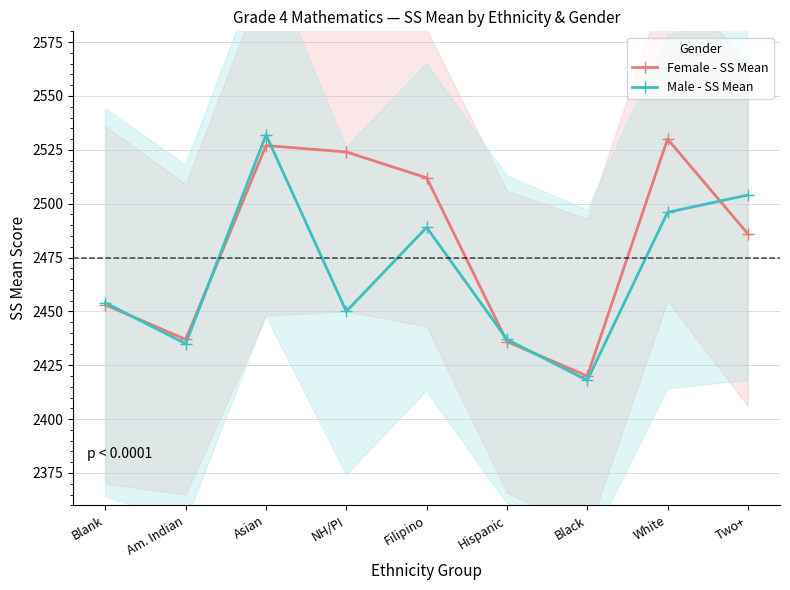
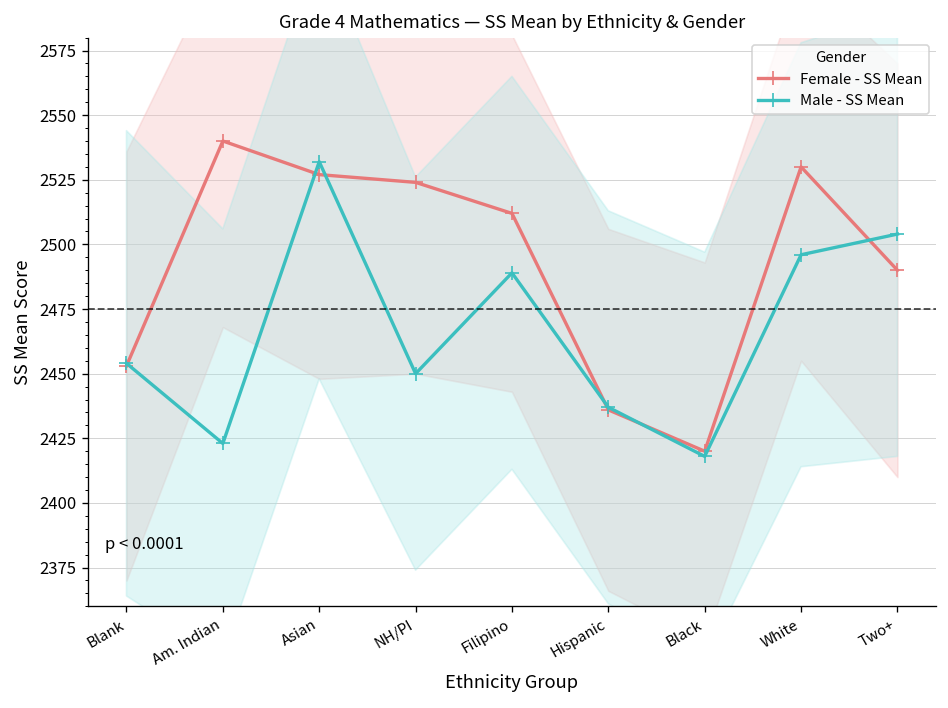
Female - SS Mean, Am. Indian: 2437 -> 2540
Male - SS Mean, Am. Indian: 2435 -> 2423
Female - SS Mean, Two+: 2486 -> 2490
